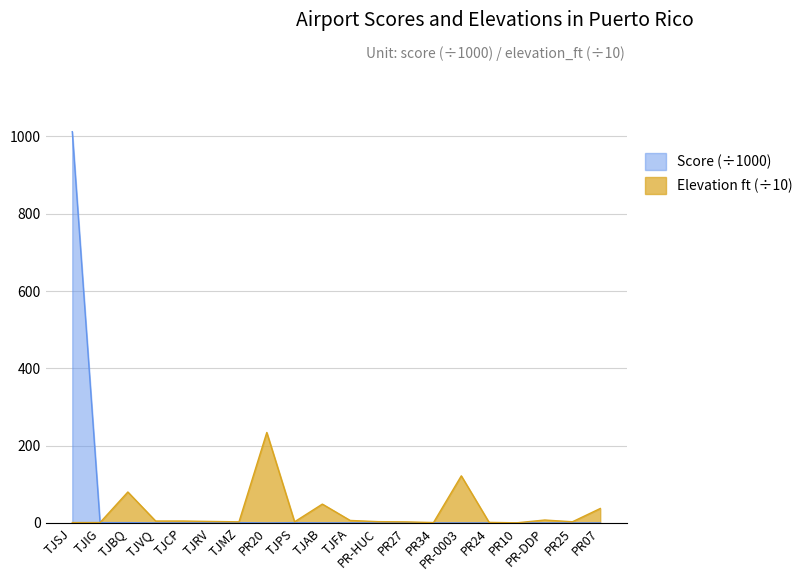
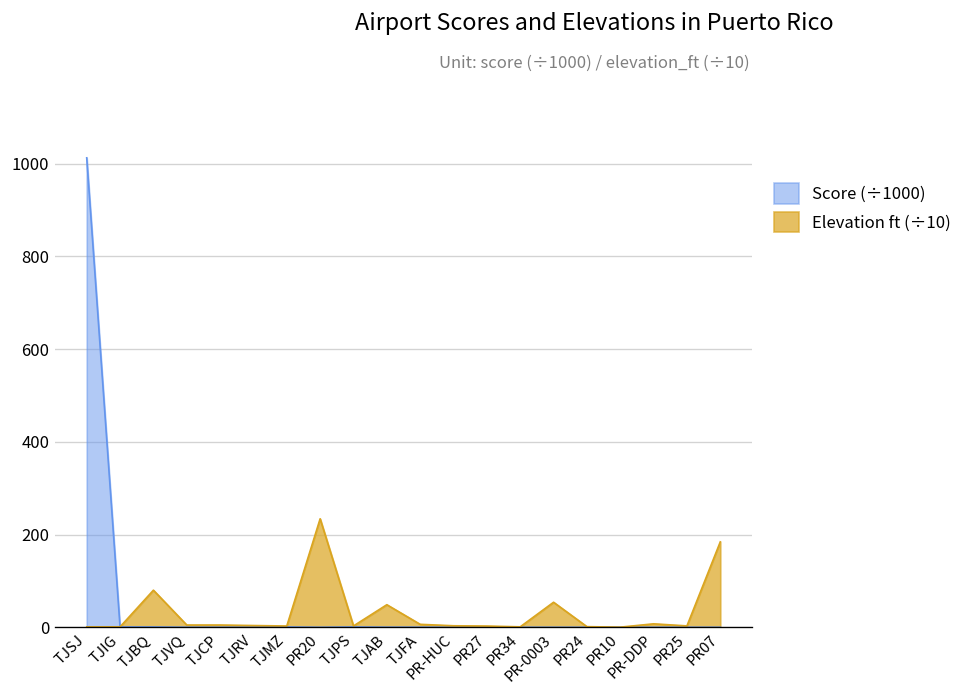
Elevation ft (÷10), PR-0003: 120 -> 50
Elevation ft (÷10), PR07: 40 -> 180
